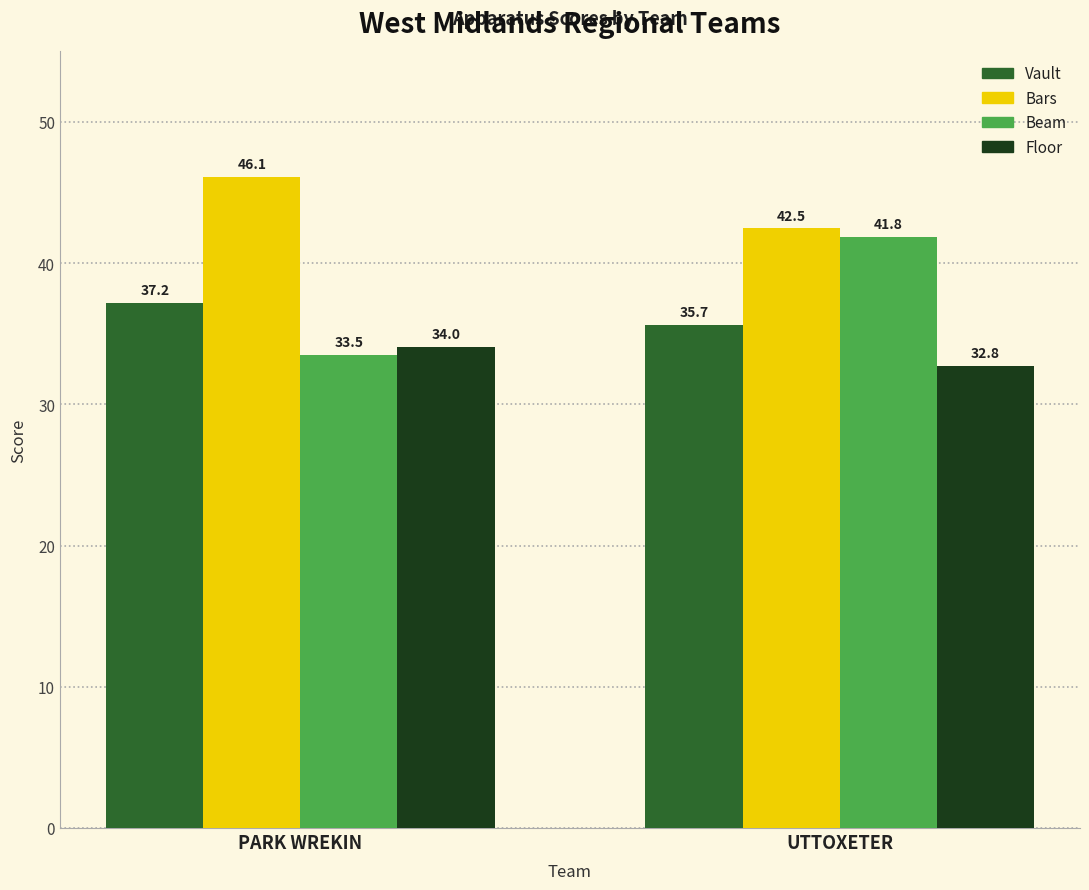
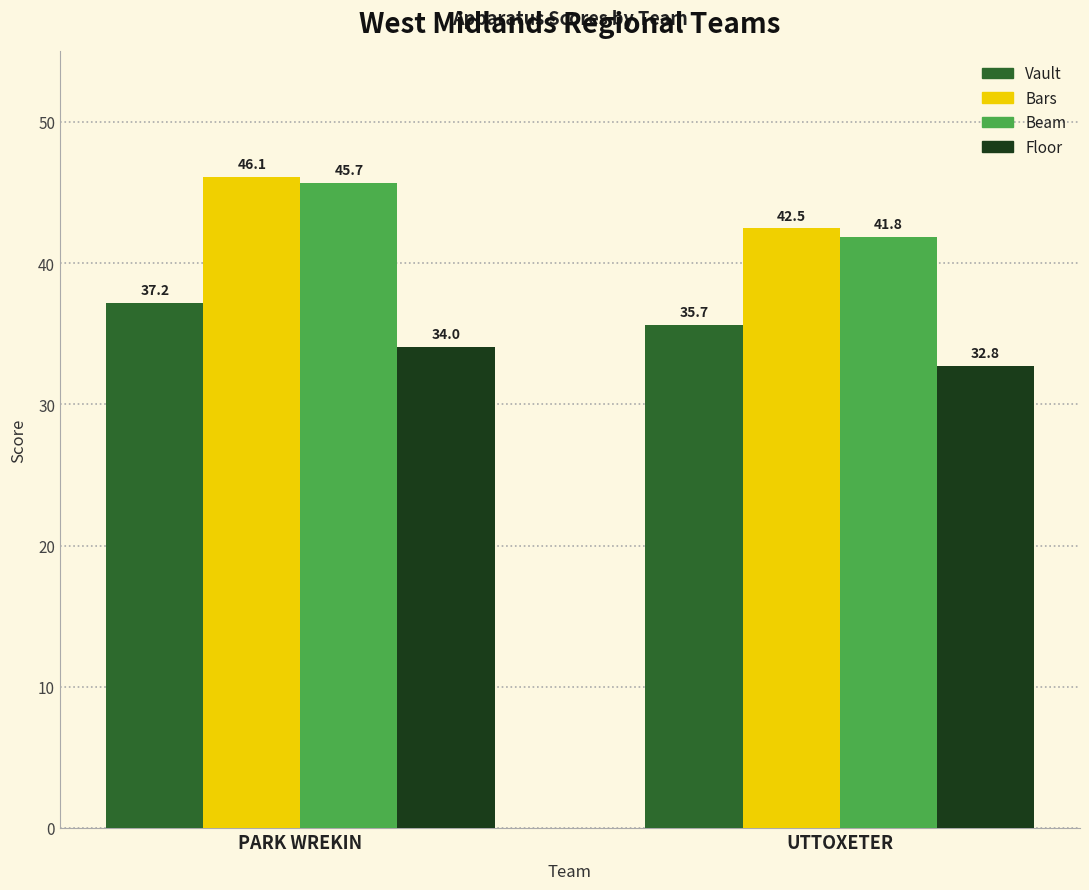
Beam, PARK WREKIN: 33.5 -> 45.7
